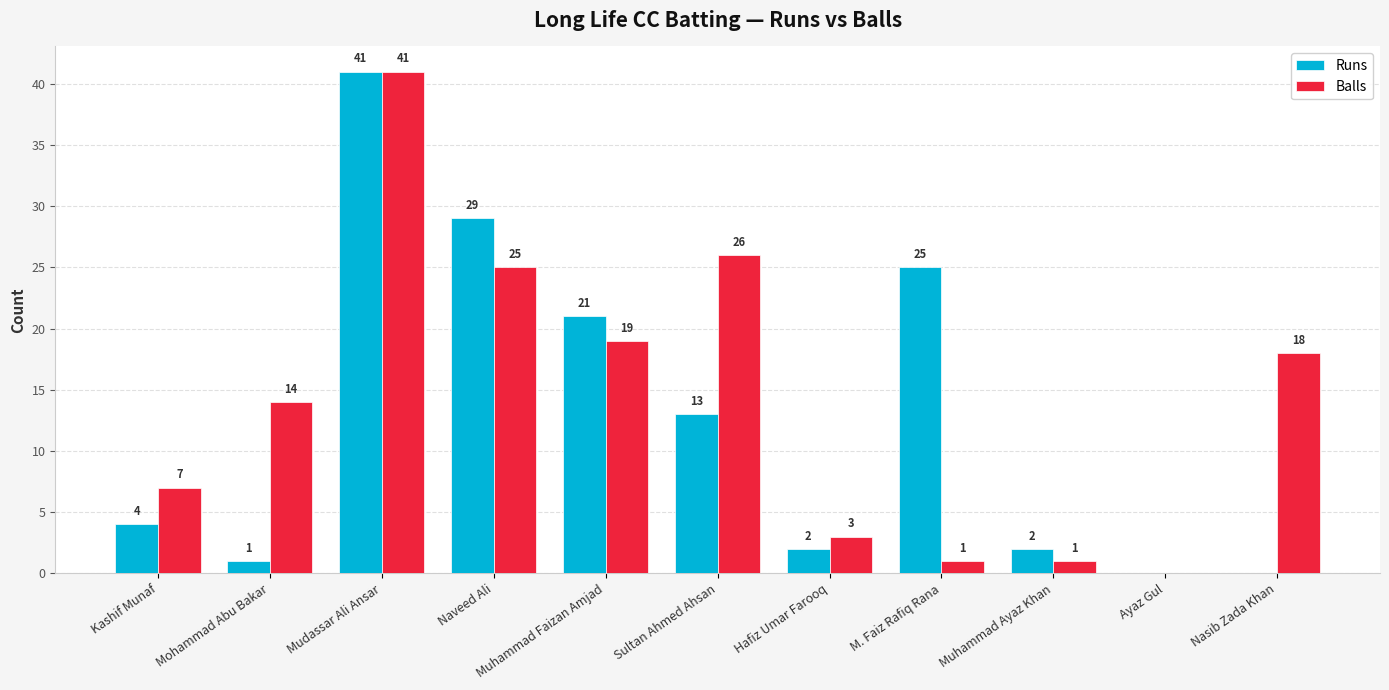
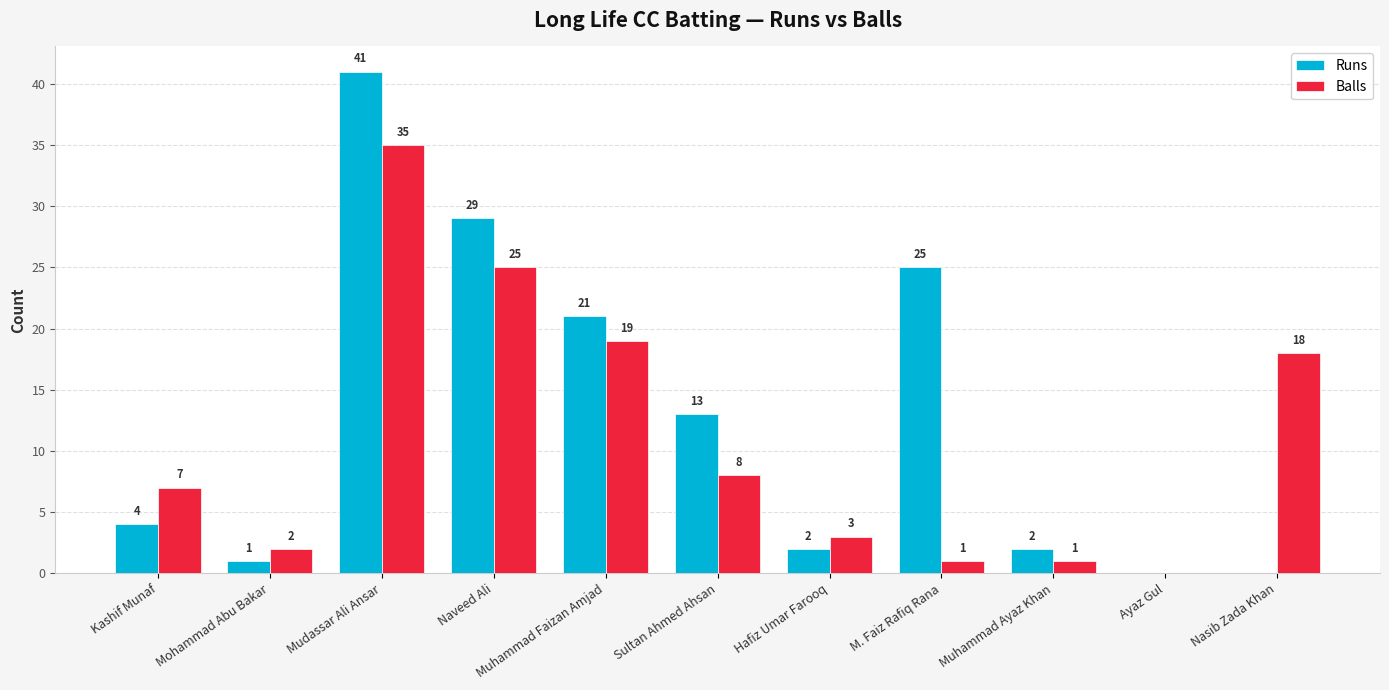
Balls, Mohammad Abu Bakar: 14 -> 2
Balls, Mudassar Ali Ansar: 41 -> 35
Balls, Sultan Ahmed Ahsan: 26 -> 8
